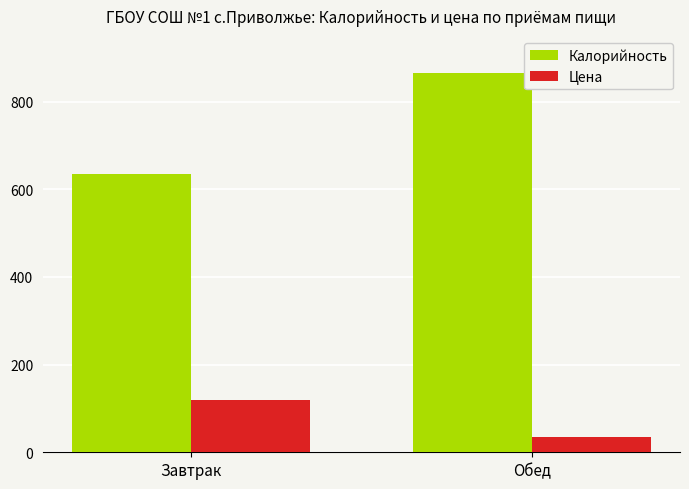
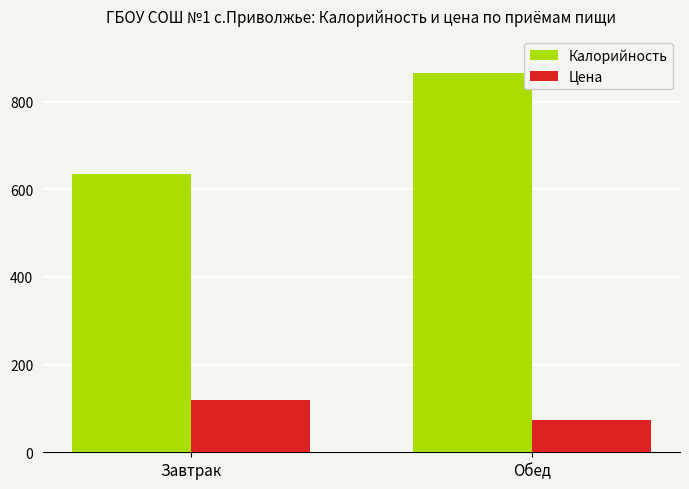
Цена, Обед: 40 -> 70
